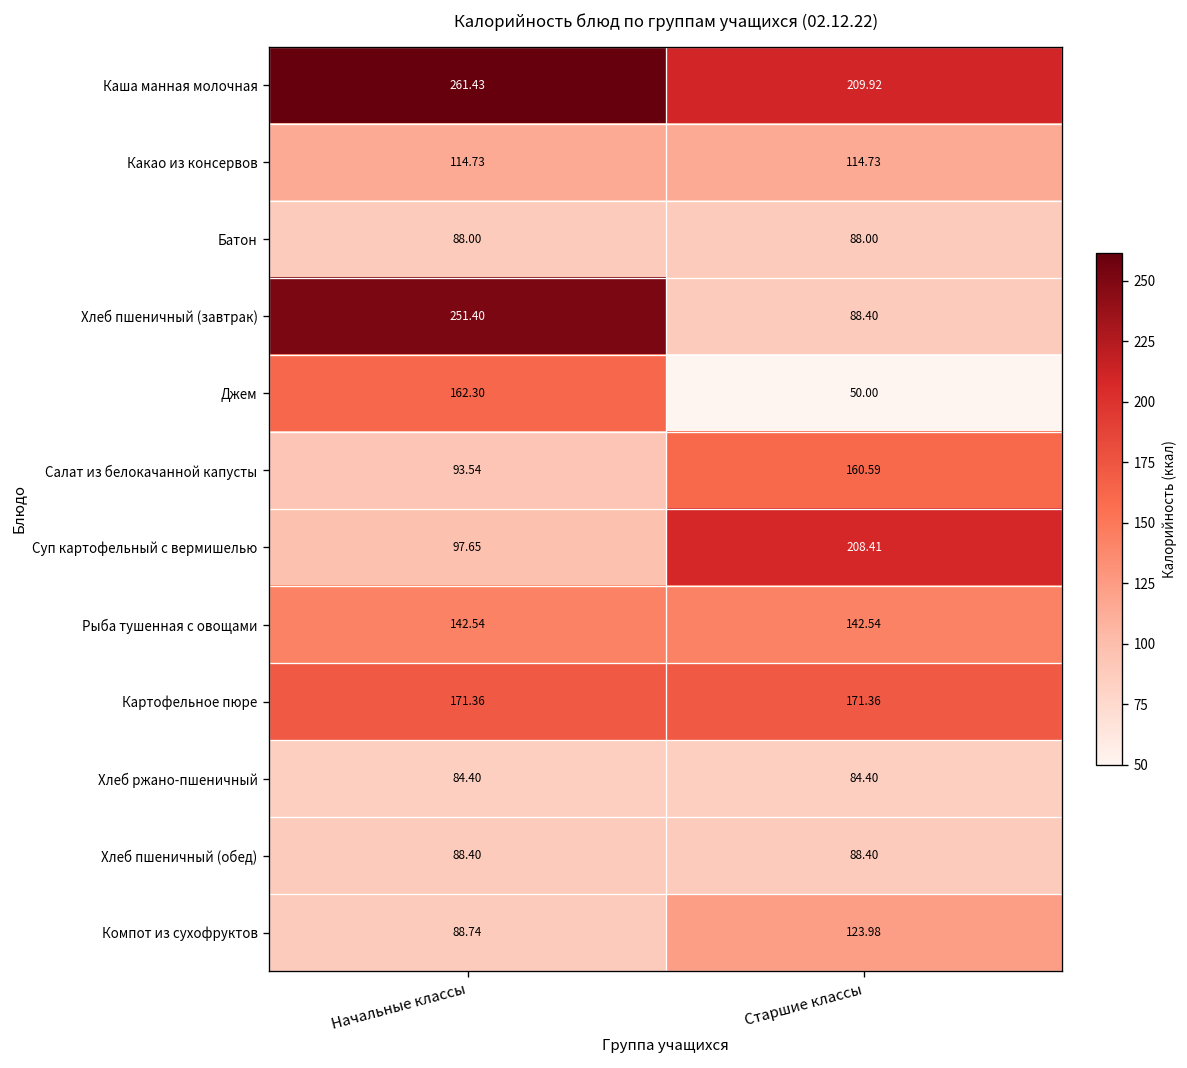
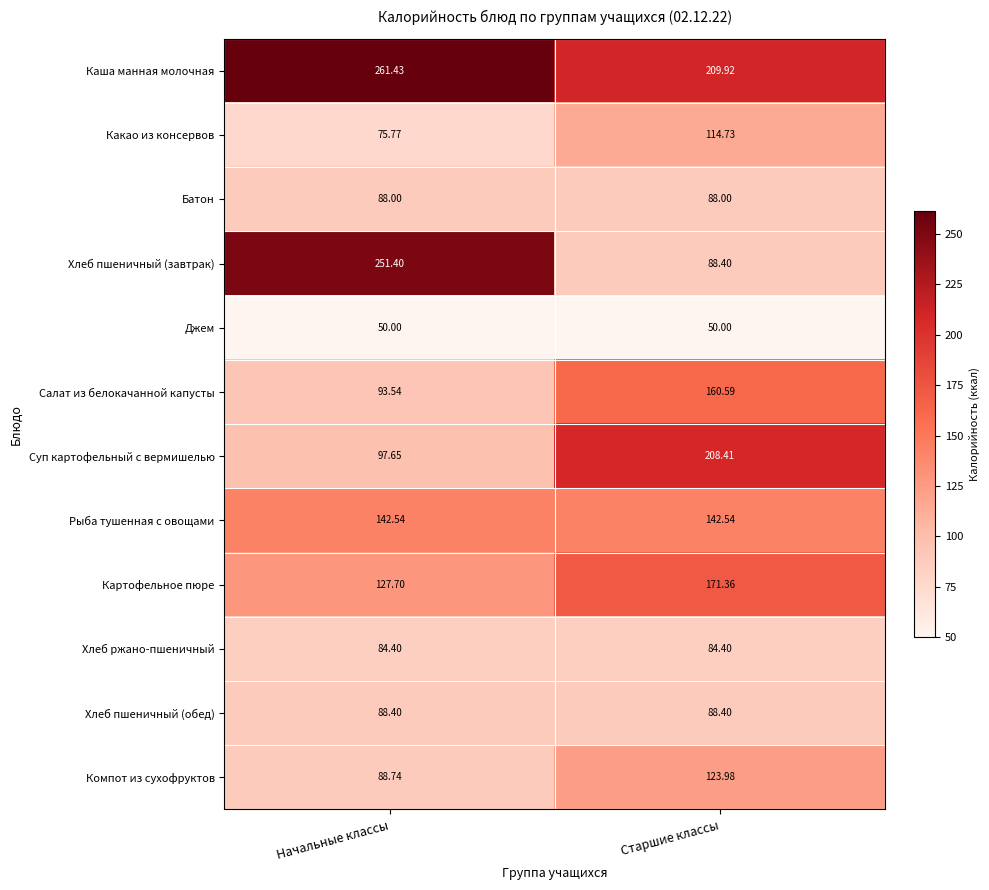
Какао из консервов, Начальные классы: 114.73 -> 75.77
Джем, Начальные классы: 162.30 -> 50.00
Картофельное пюре, Начальные классы: 171.36 -> 127.70
